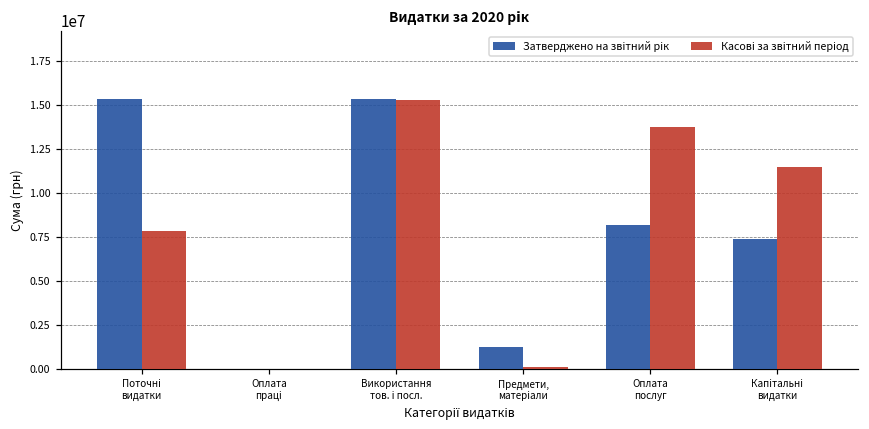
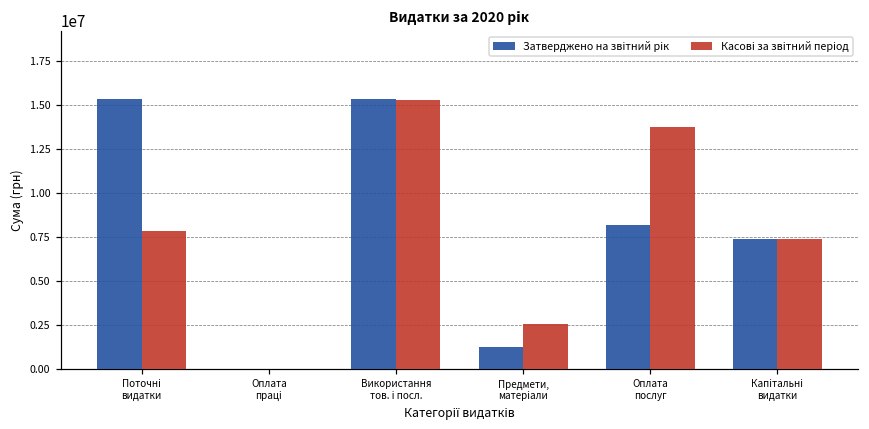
Касові за звітний період, Предмети, матеріали: 100000 -> 2500000
Касові за звітний період, Капітальні видатки: 11500000 -> 7400000
